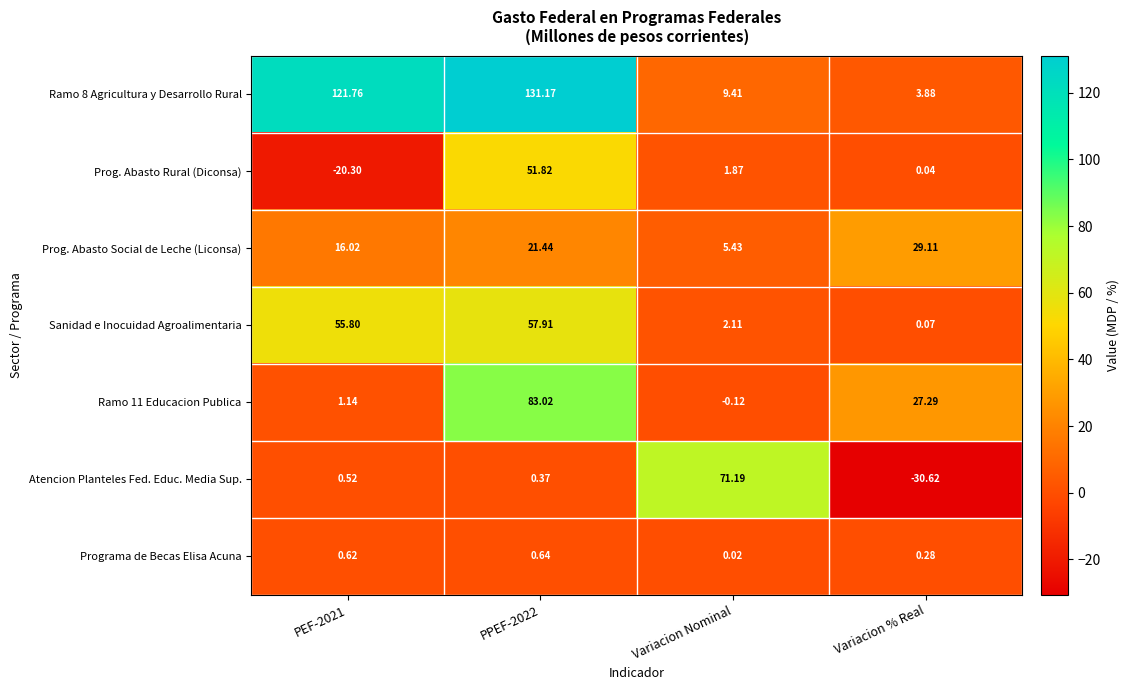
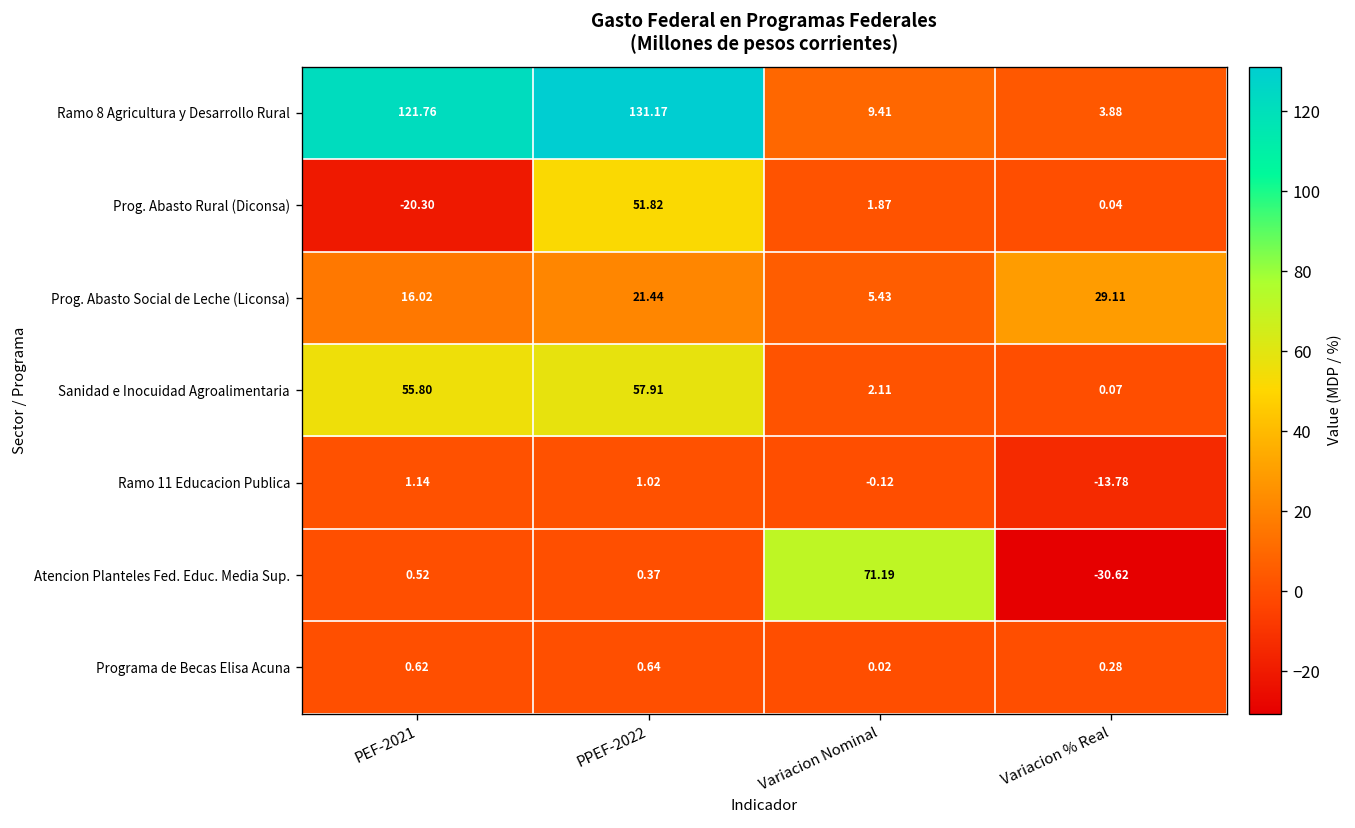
Ramo 11 Educacion Publica, PPEF-2022: 83.02 -> 1.02
Ramo 11 Educacion Publica, Variacion % Real: 27.29 -> -13.78
